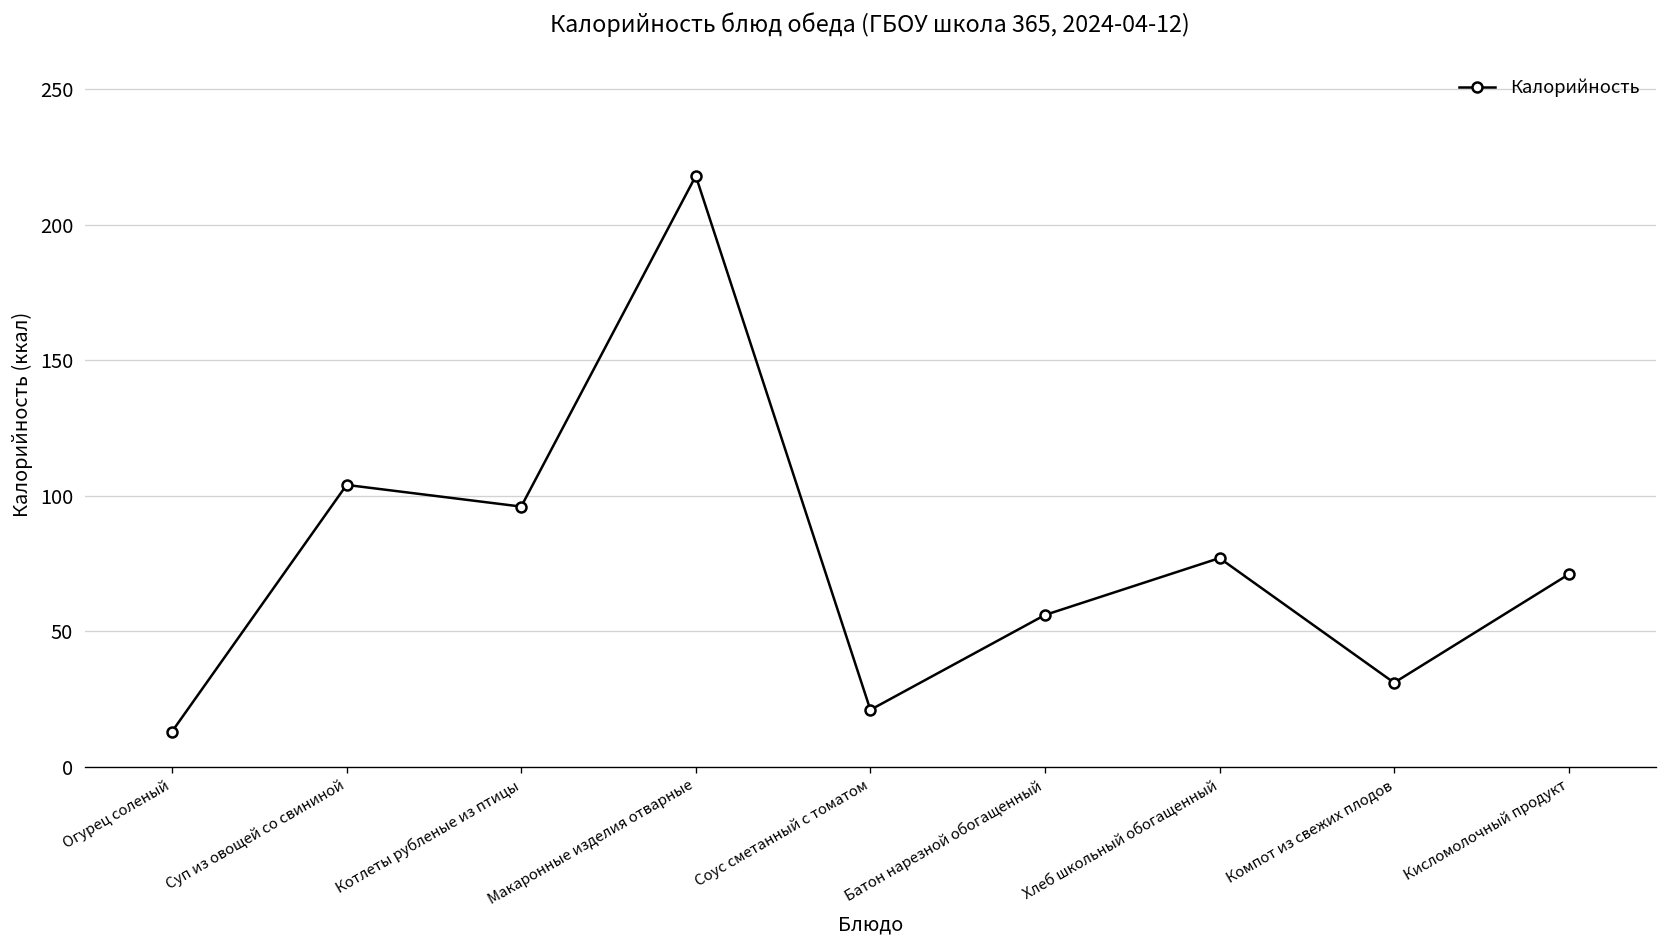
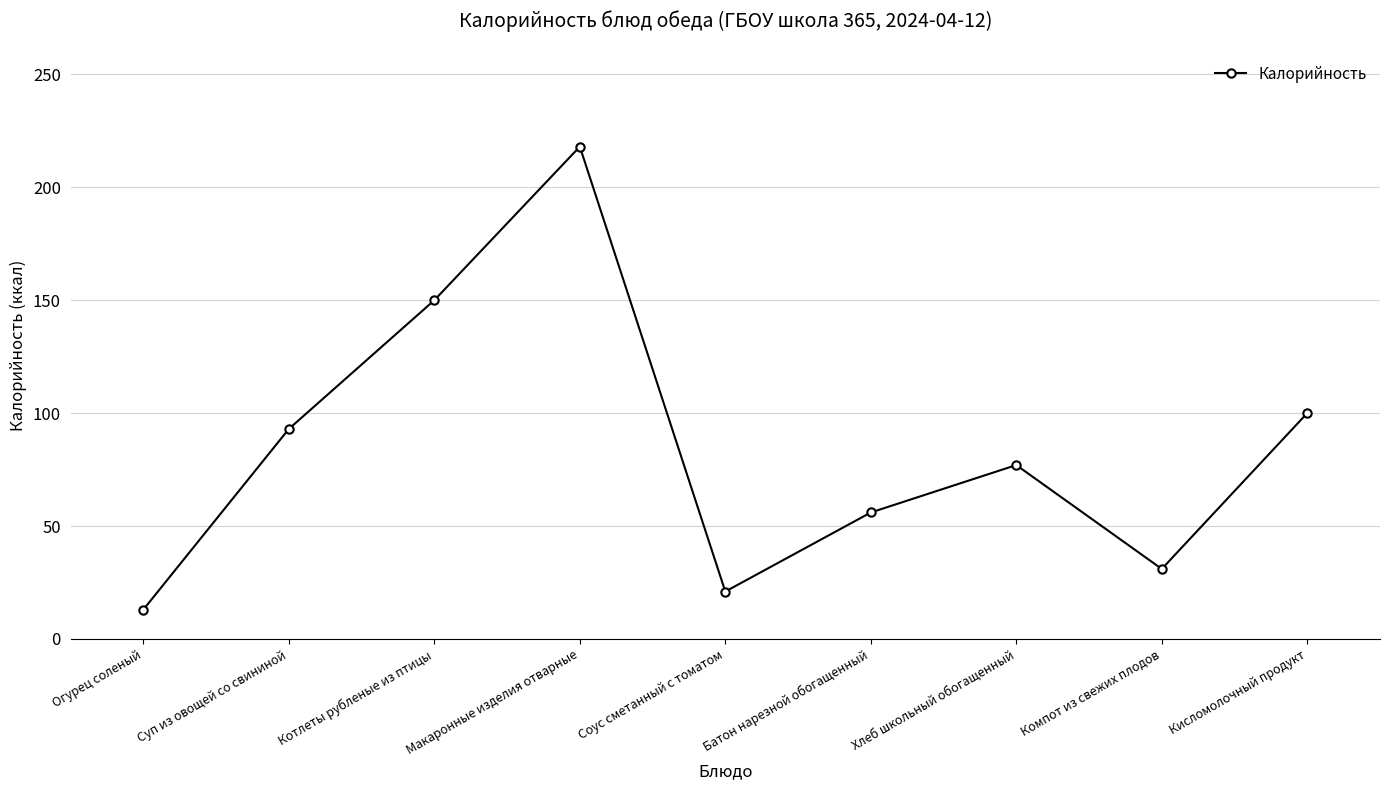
Суп из овощей со свининой: 104 -> 93
Котлеты рубленые из птицы: 96 -> 150
Кисломолочный продукт: 71 -> 100
